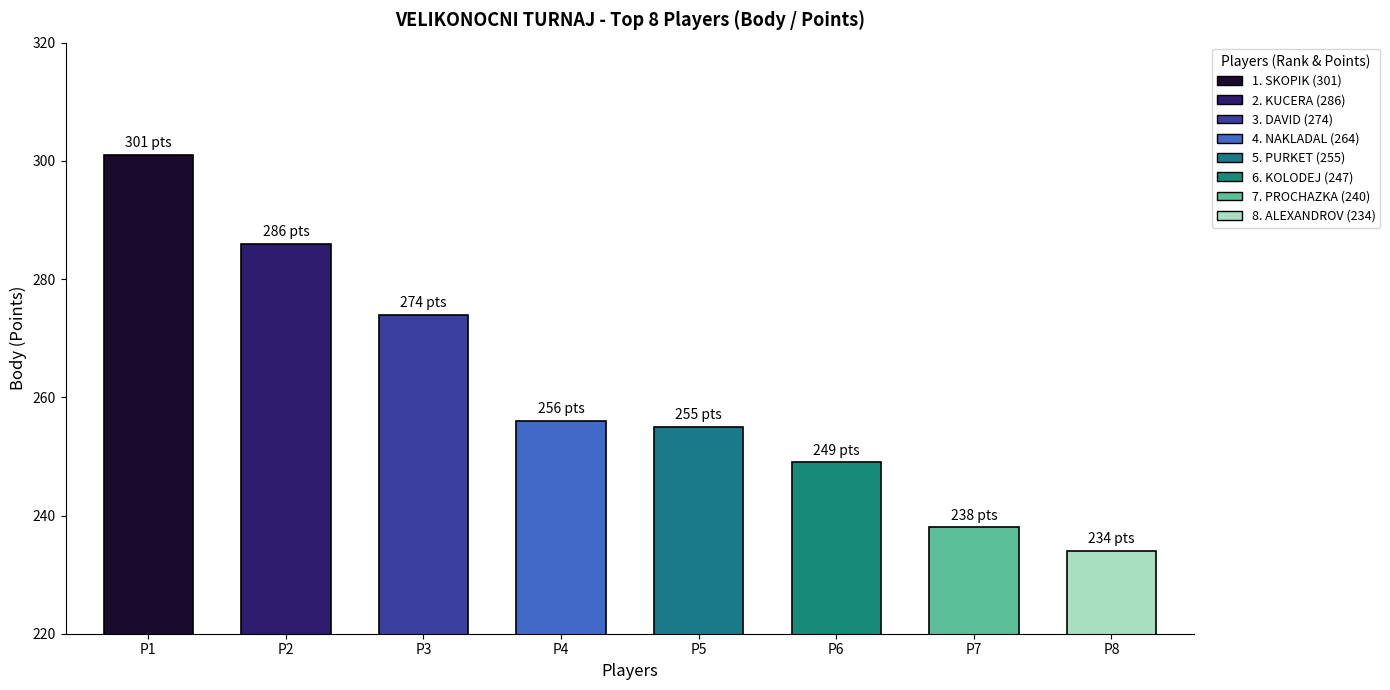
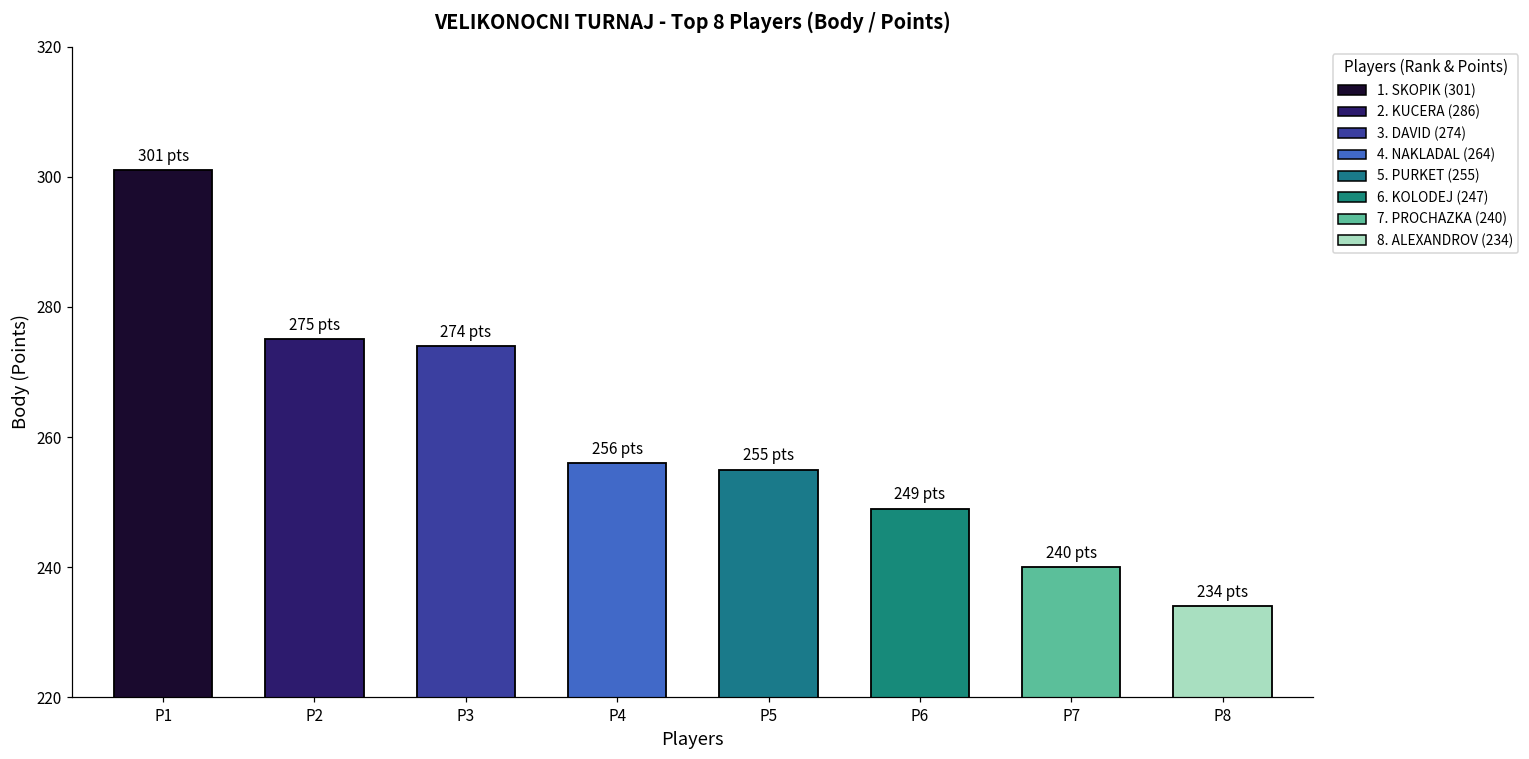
P2: 286 -> 275
P7: 238 -> 240
